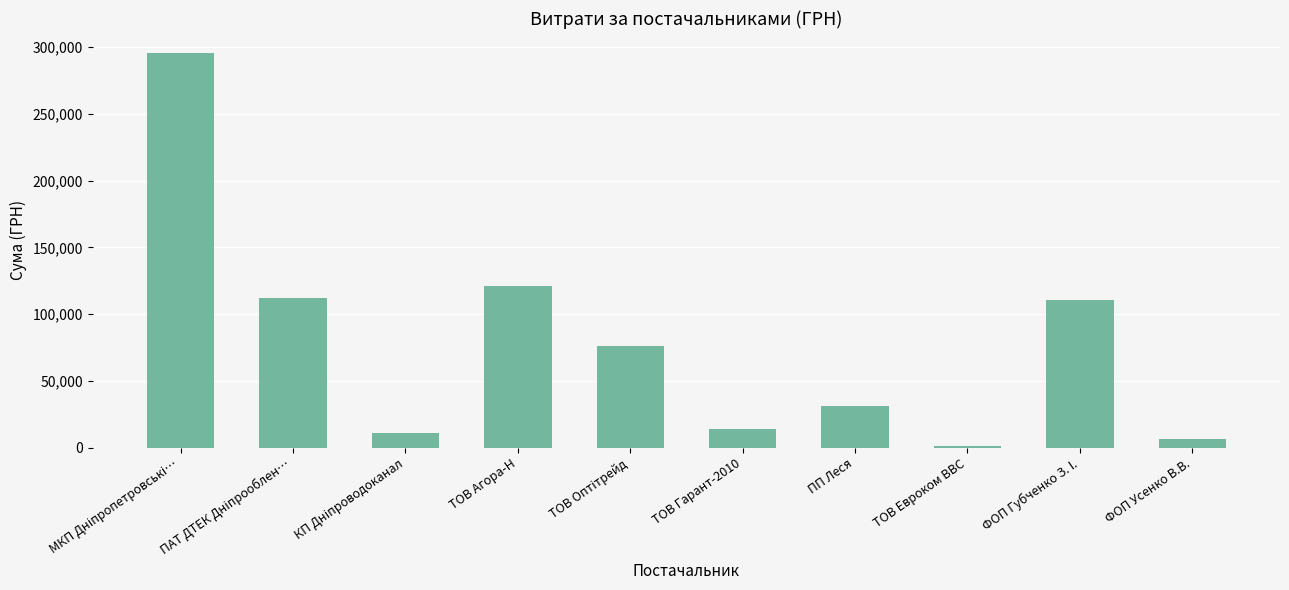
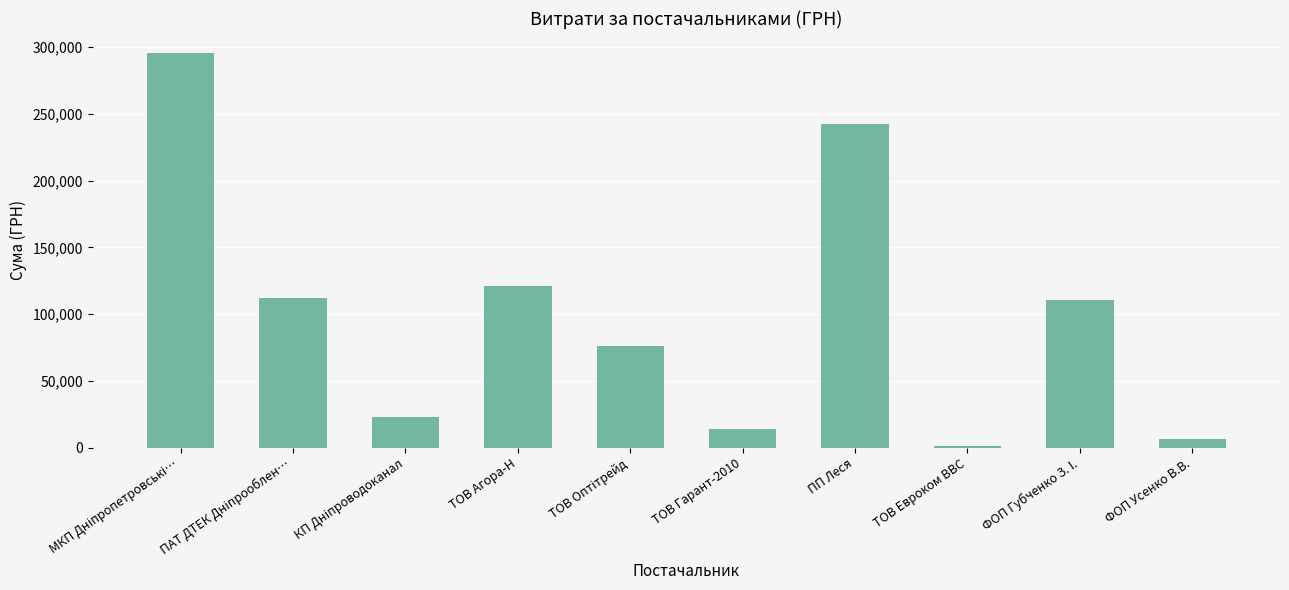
КП Дніпроводоканал: 11,000 -> 23,000
ПП Леся: 31,000 -> 242,000
